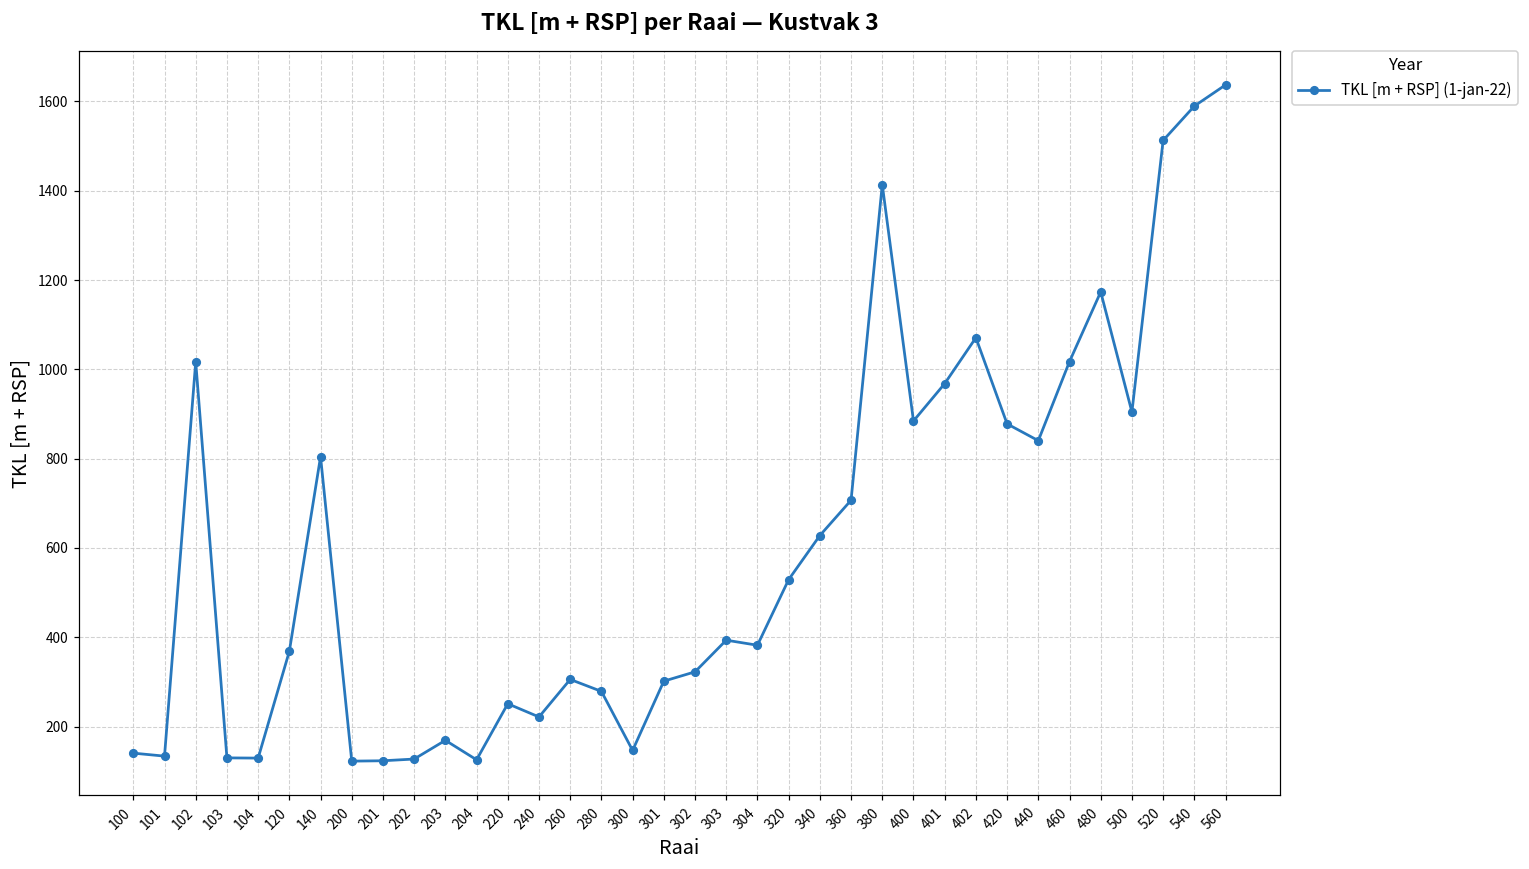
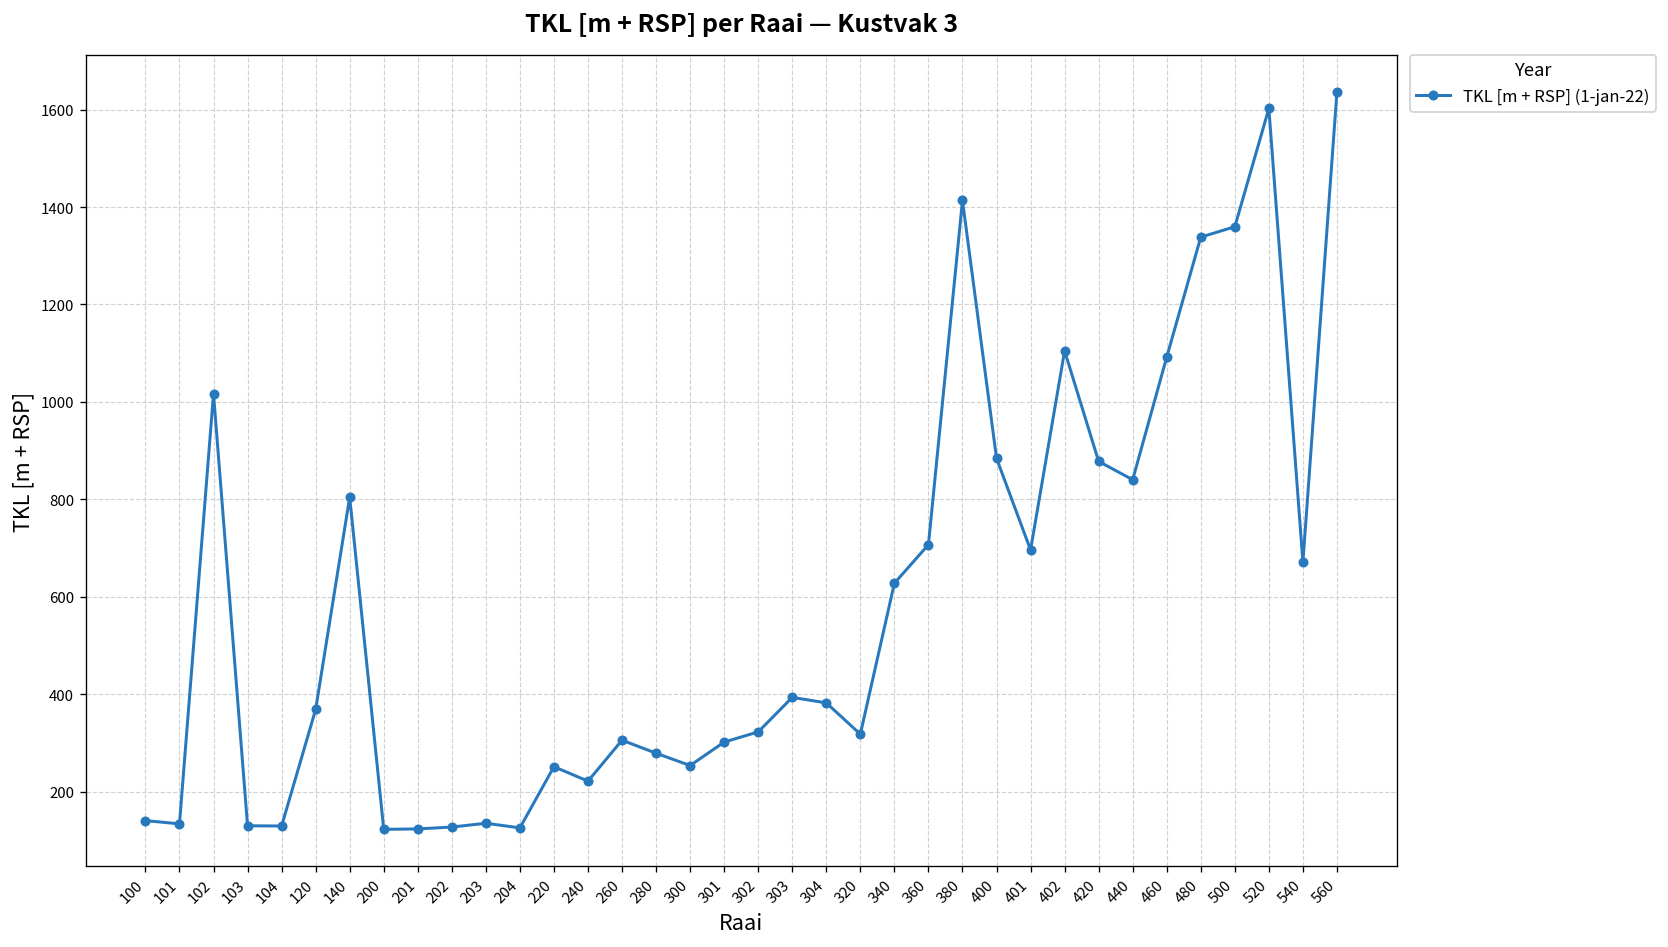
203: 170 -> 140
300: 150 -> 250
320: 530 -> 320
401: 970 -> 700
402: 1070 -> 1100
460: 1020 -> 1090
480: 1170 -> 1340
500: 900 -> 1360
520: 1510 -> 1600
540: 1590 -> 670
